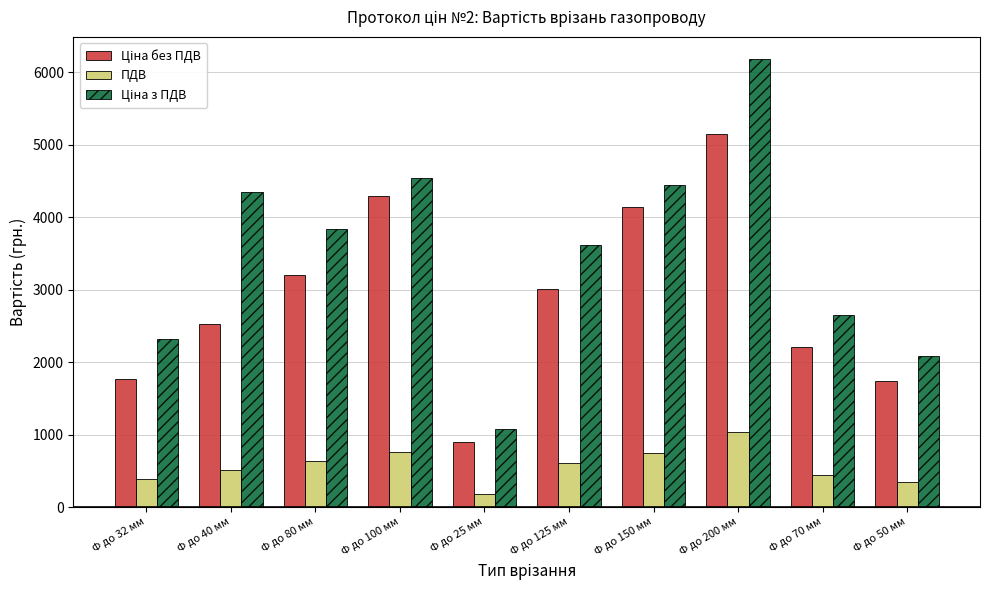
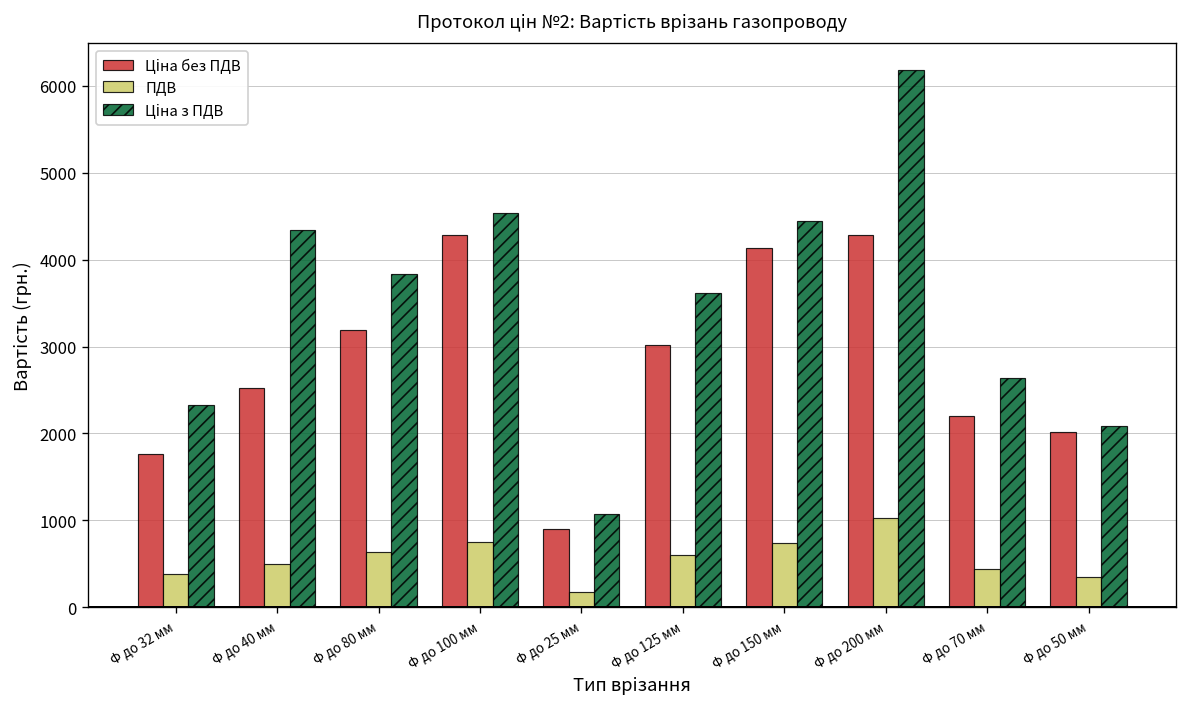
Ціна без ПДВ, Ф до 200 мм: 5100 -> 4300
Ціна без ПДВ, Ф до 50 мм: 1700 -> 2000
